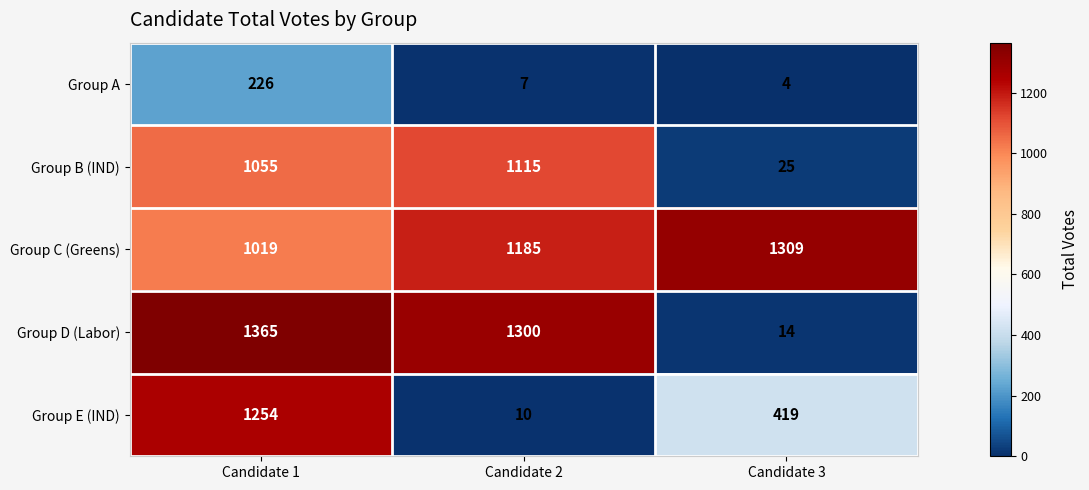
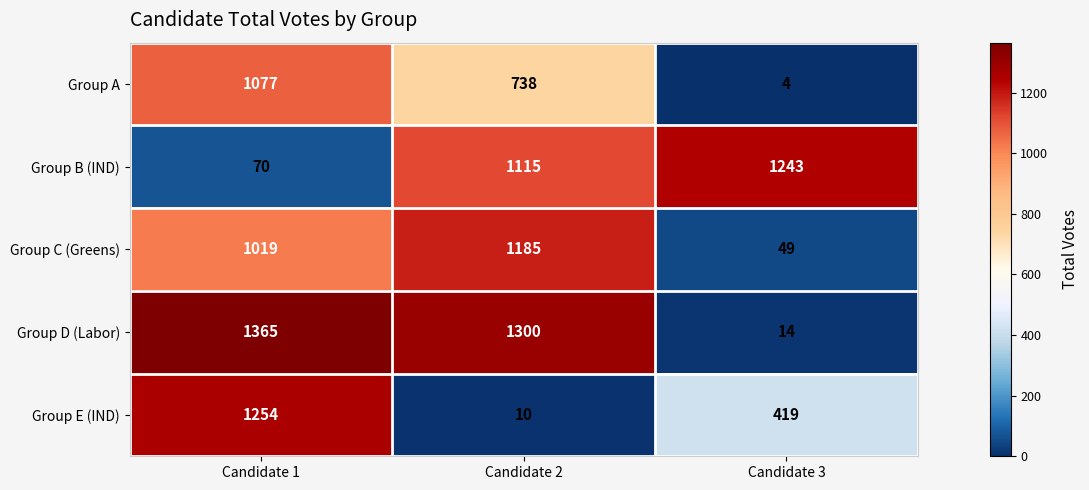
Group A, Candidate 1: 226 -> 1077
Group A, Candidate 2: 7 -> 738
Group B (IND), Candidate 1: 1055 -> 70
Group B (IND), Candidate 3: 25 -> 1243
Group C (Greens), Candidate 3: 1309 -> 49
